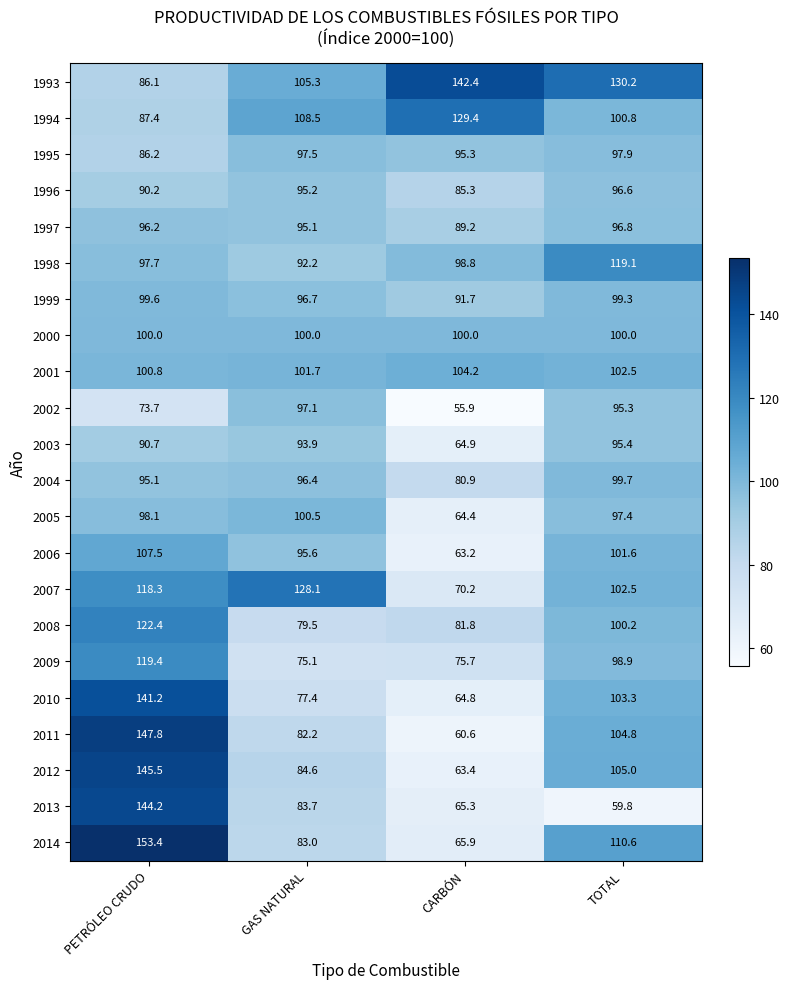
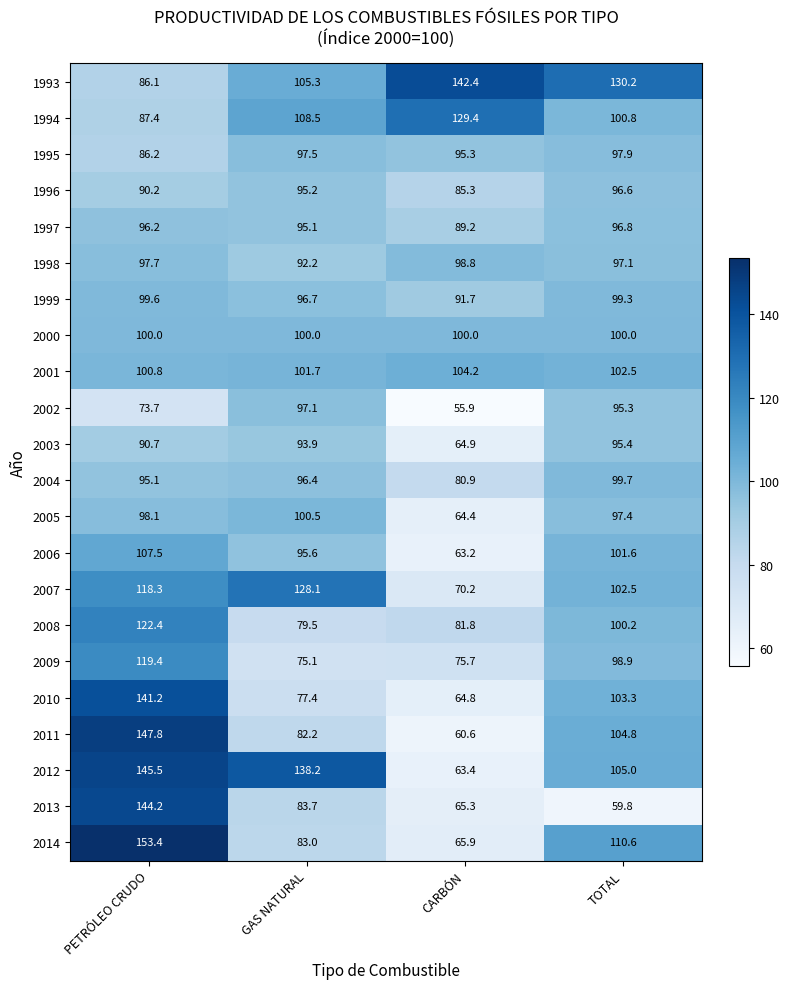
1998, TOTAL: 119.1 -> 97.1
2012, GAS NATURAL: 84.6 -> 138.2
